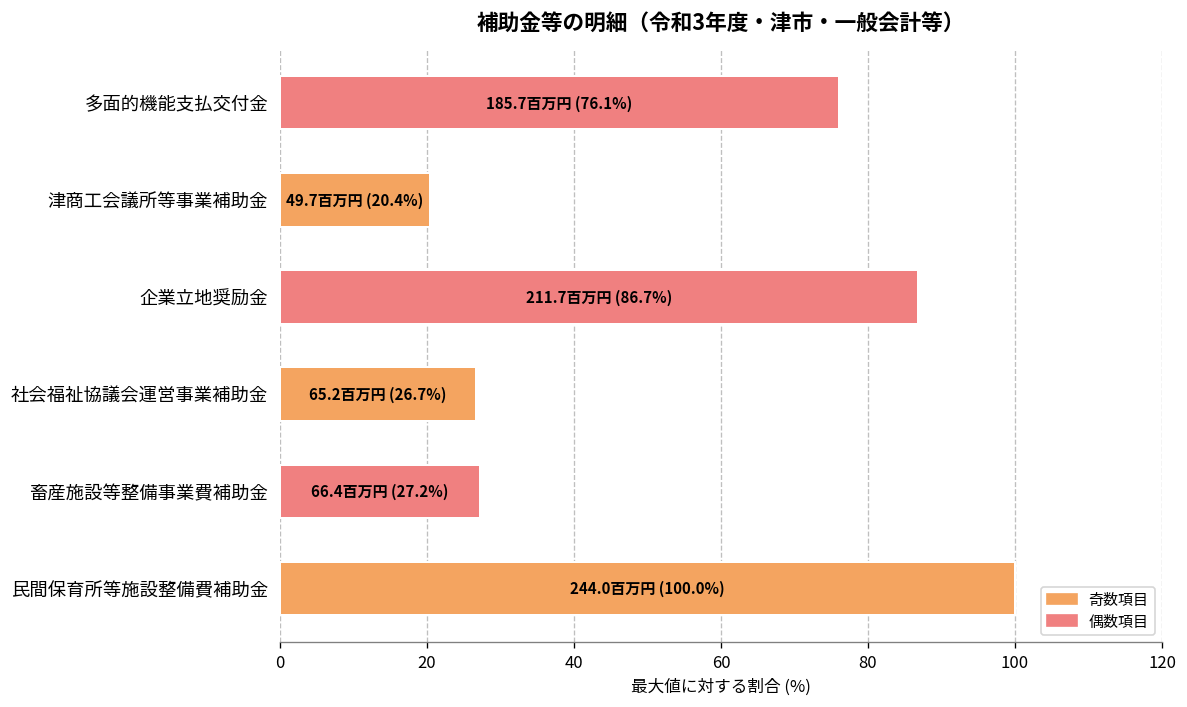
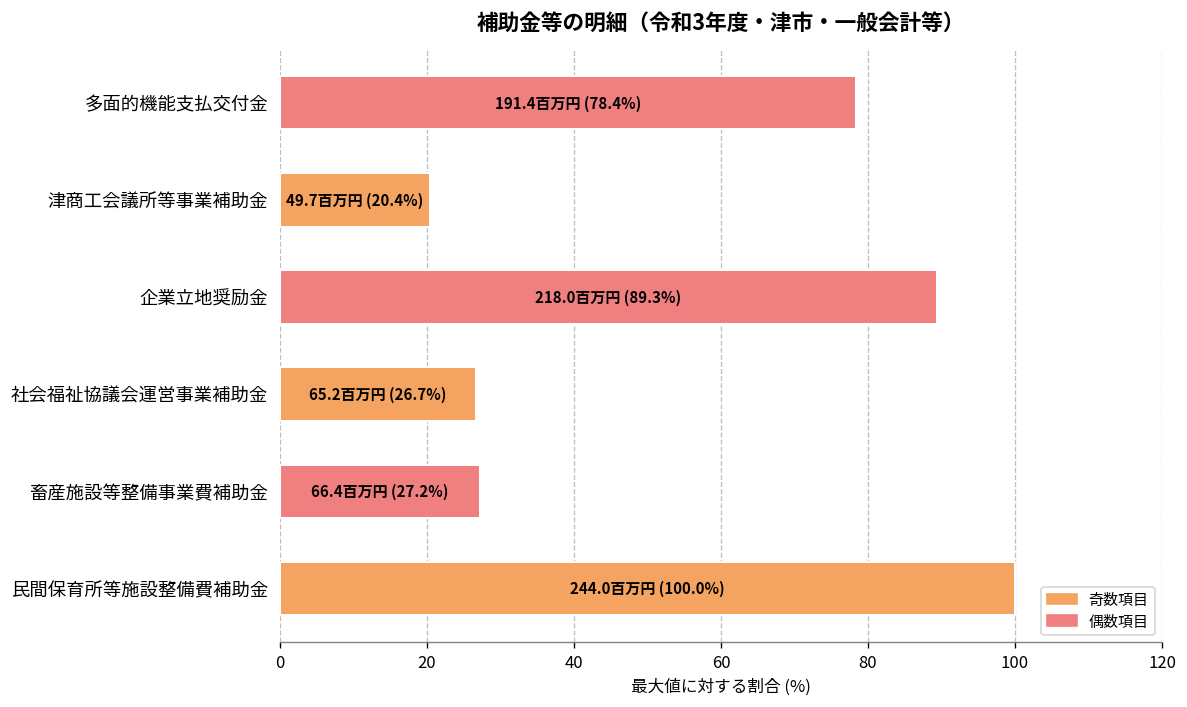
多面的機能支払交付金: 185.7百万円 (76.1%) -> 191.4百万円 (78.4%)
企業立地奨励金: 211.7百万円 (86.7%) -> 218.0百万円 (89.3%)
